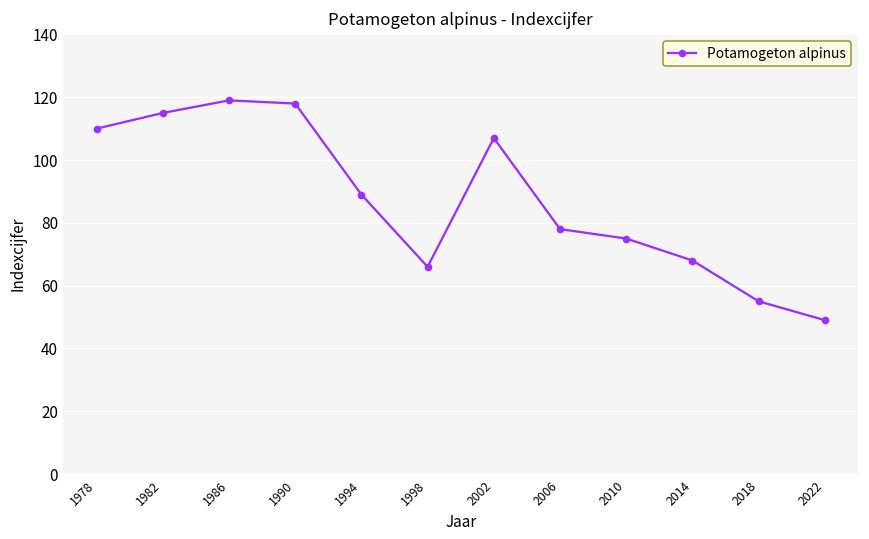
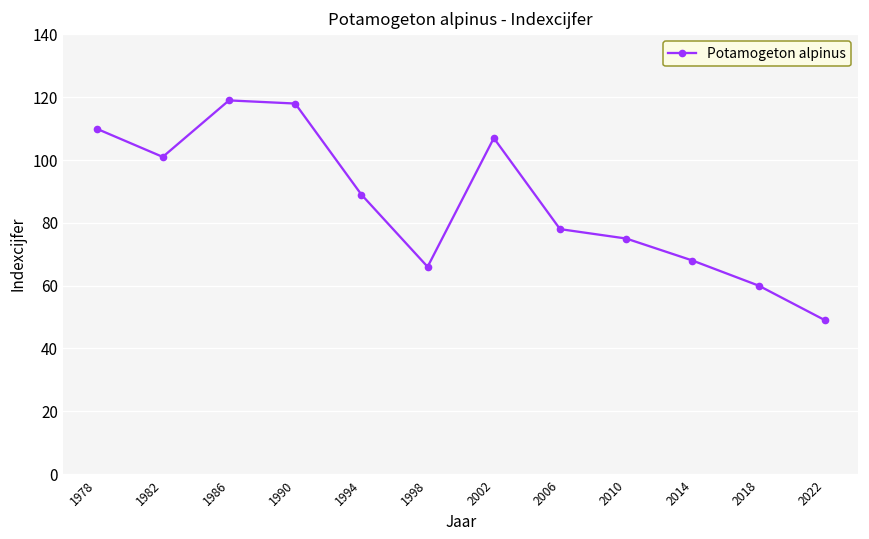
1982: 115 -> 101
2018: 55 -> 60
